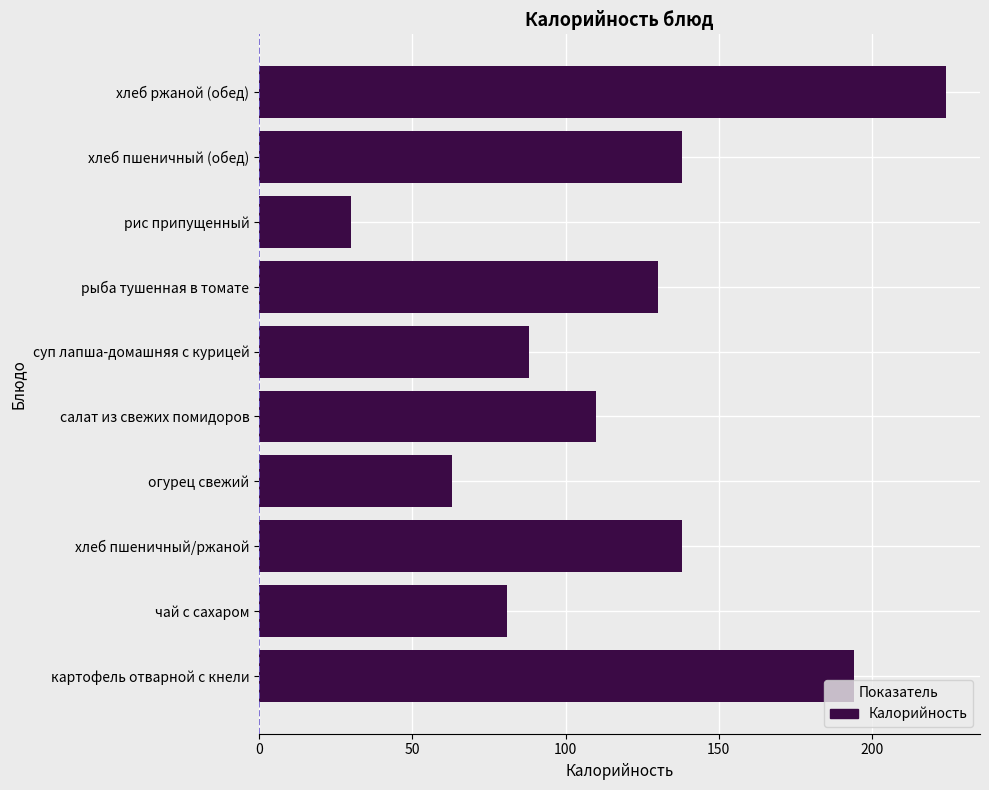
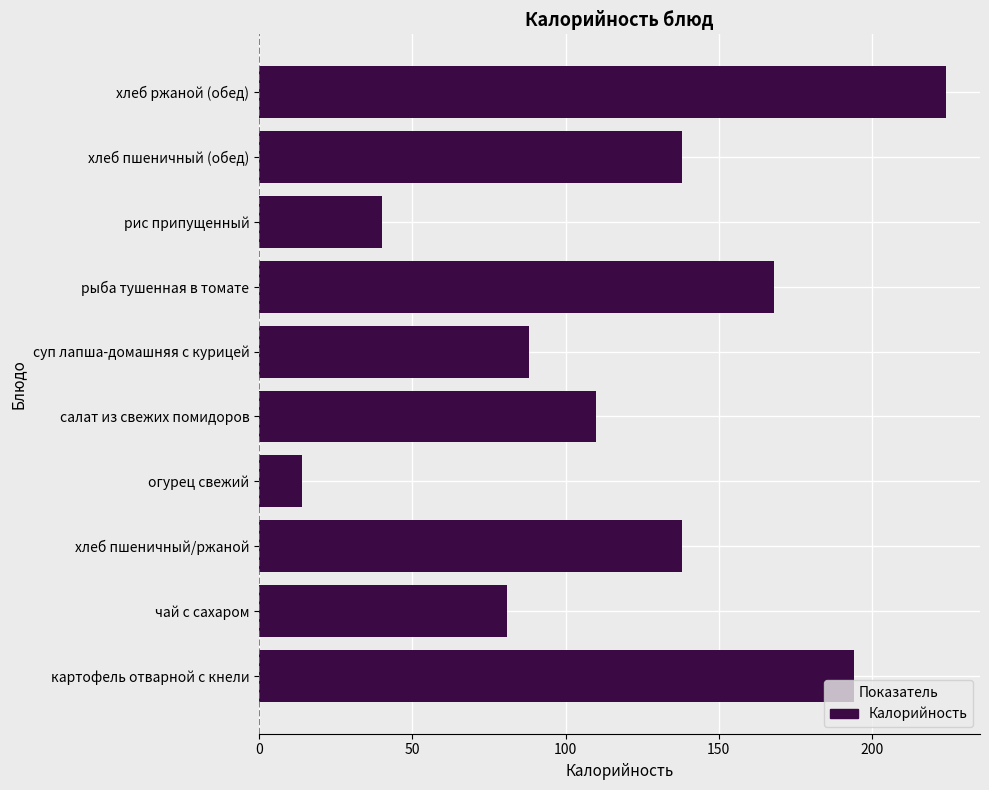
рис припущенный: 30 -> 40
рыба тушенная в томате: 130 -> 168
огурец свежий: 63 -> 14
